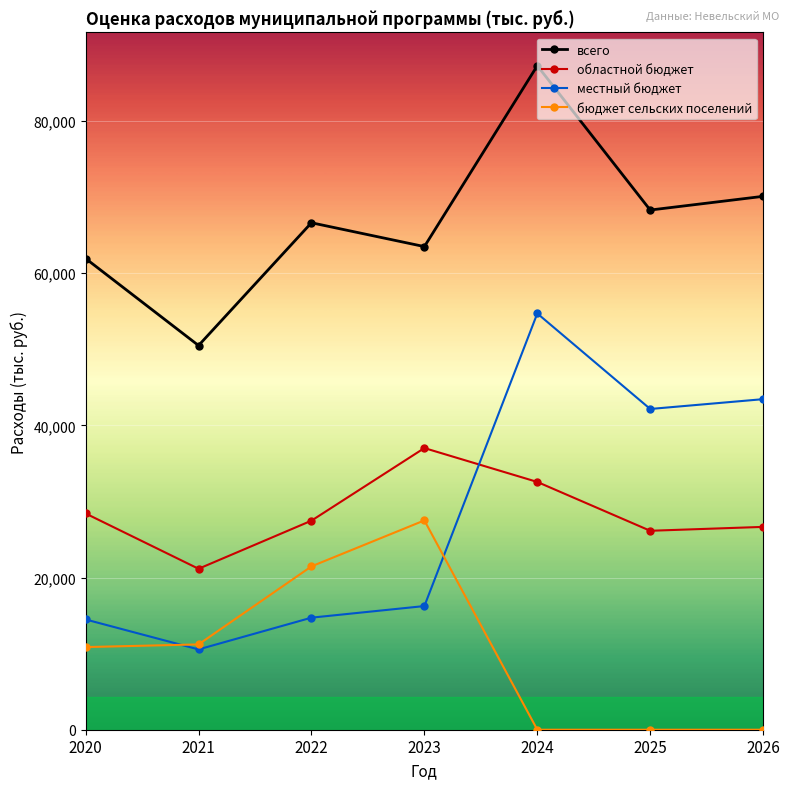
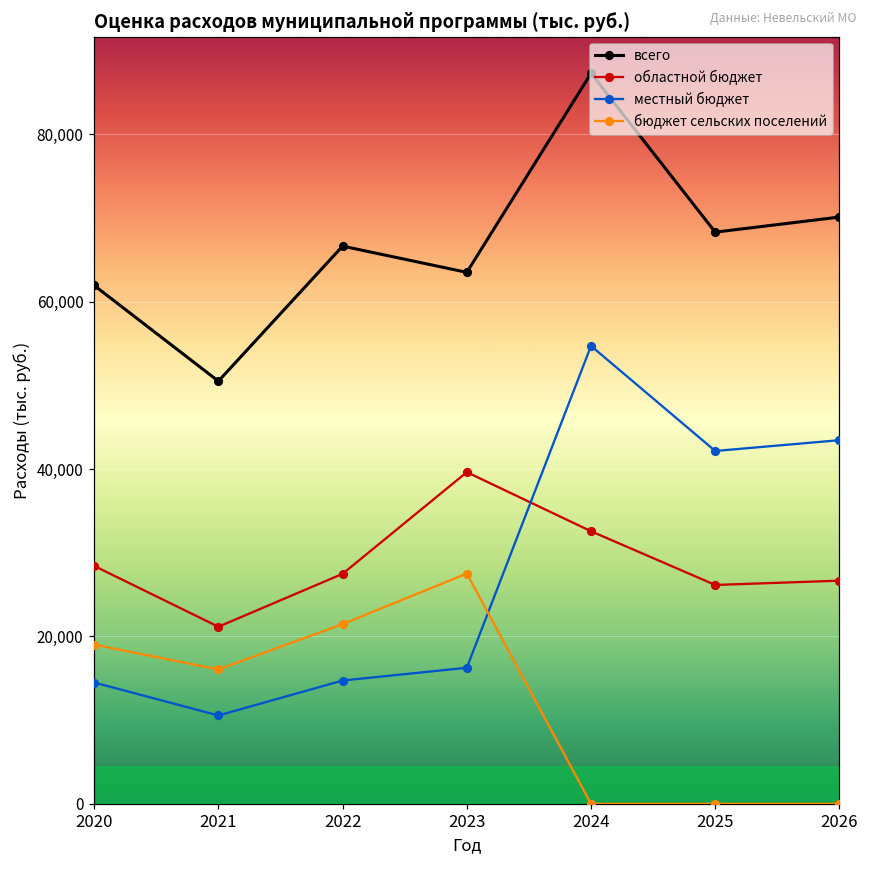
бюджет сельских поселений, 2020: 11,000 -> 19,000
бюджет сельских поселений, 2021: 11,000 -> 16,000
областной бюджет, 2023: 37,000 -> 40,000
